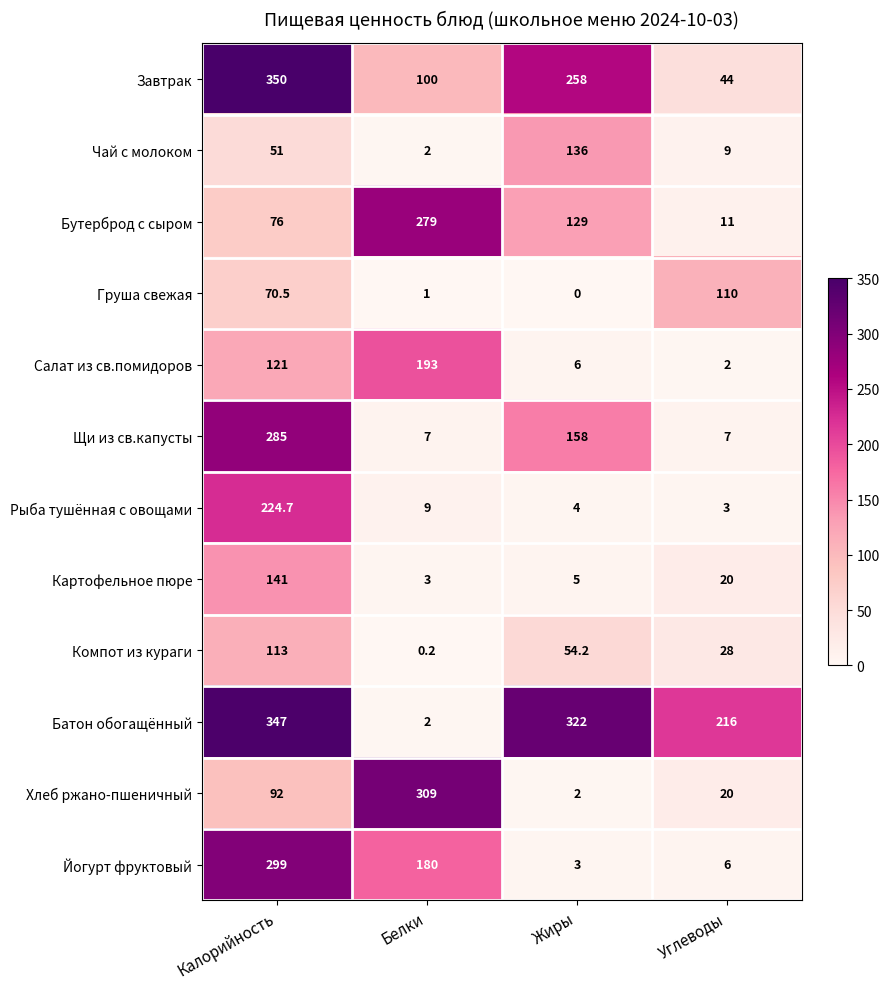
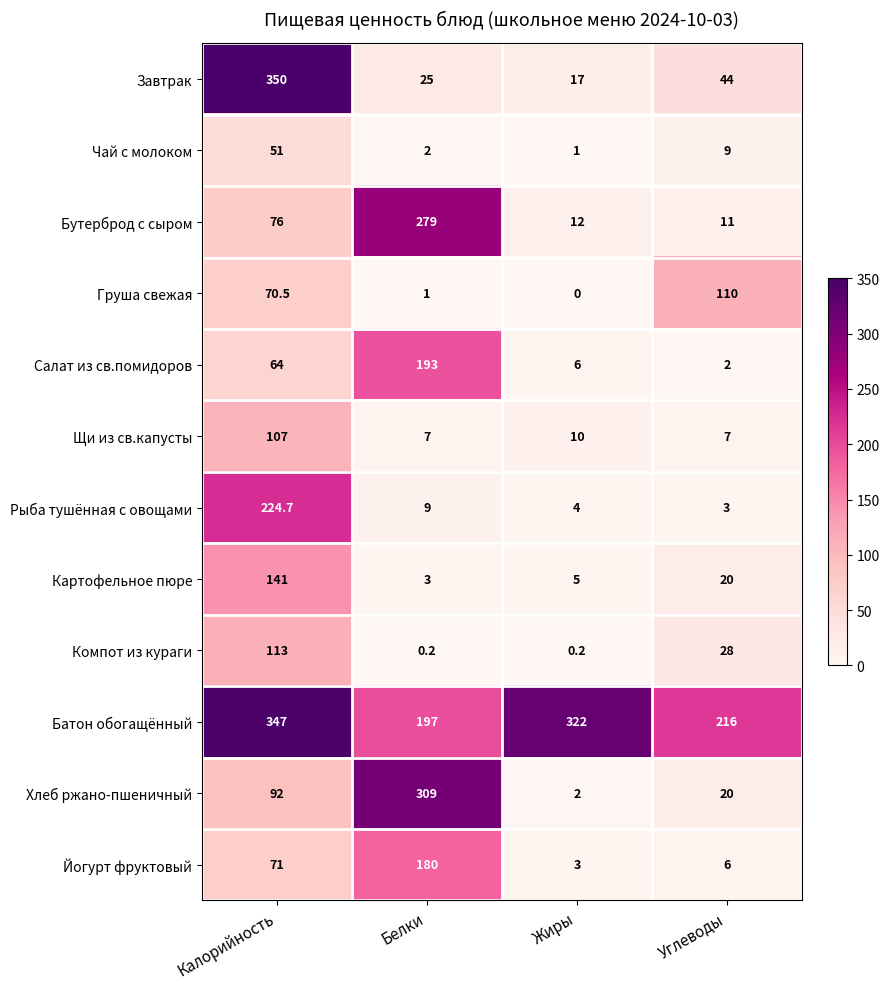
Завтрак, Белки: 100 -> 25
Завтрак, Жиры: 258 -> 17
Чай с молоком, Жиры: 136 -> 1
Бутерброд с сыром, Жиры: 129 -> 12
Салат из св.помидоров, Калорийность: 121 -> 64
Щи из св.капусты, Калорийность: 285 -> 107
Щи из св.капусты, Жиры: 158 -> 10
Компот из кураги, Жиры: 54.2 -> 0.2
Батон обогащённый, Белки: 2 -> 197
Йогурт фруктовый, Калорийность: 299 -> 71
